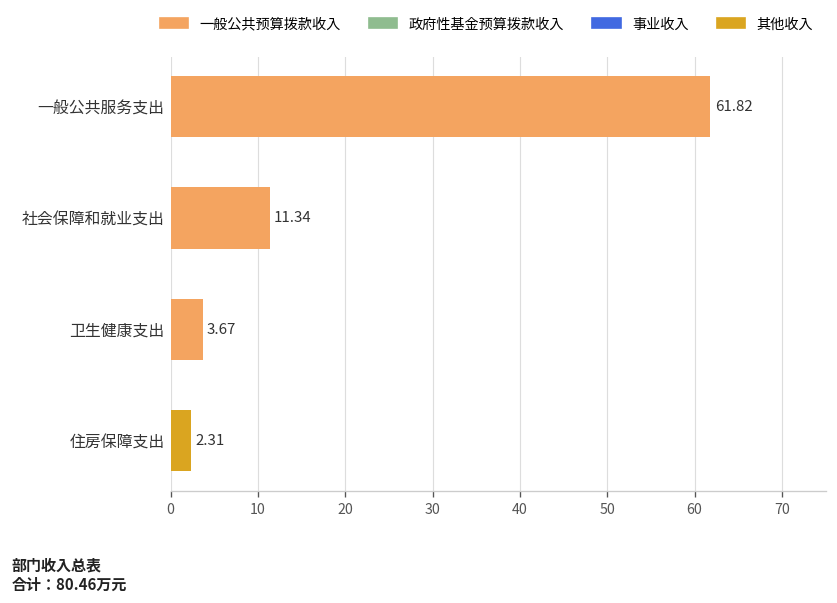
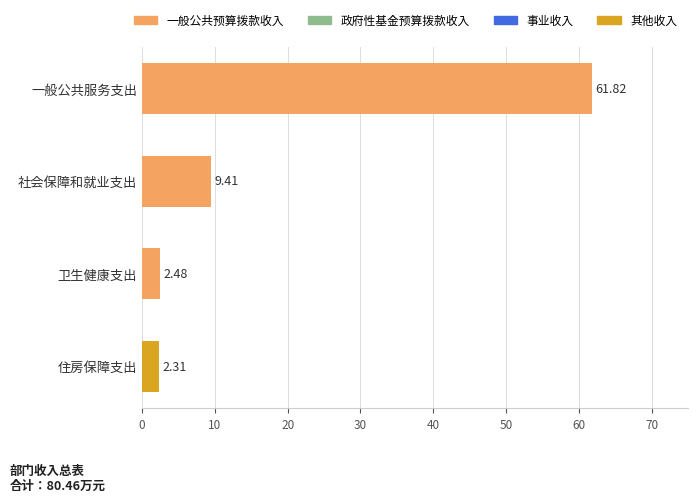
社会保障和就业支出: 11.34 -> 9.41
卫生健康支出: 3.67 -> 2.48
